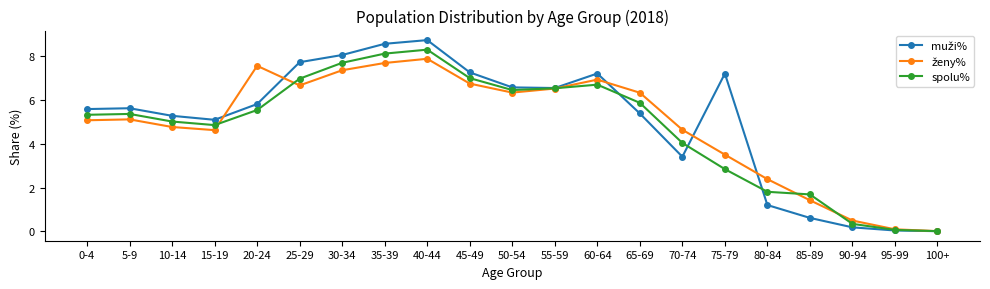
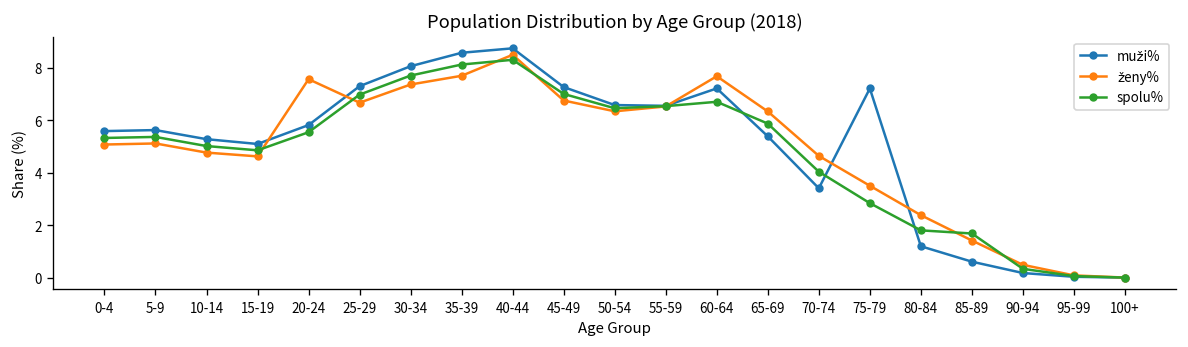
muži%, 25-29: 7.7 -> 7.3
ženy%, 40-44: 7.9 -> 8.5
ženy%, 60-64: 6.9 -> 7.7
